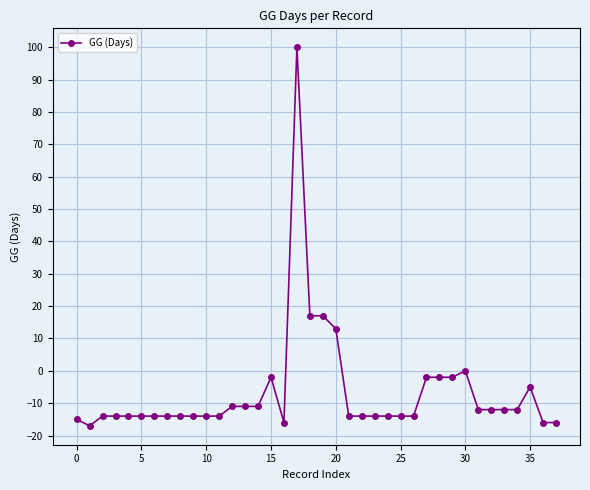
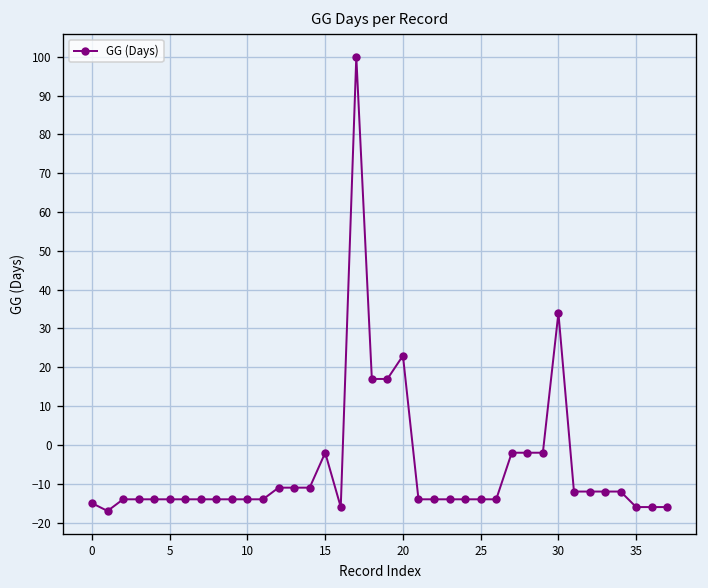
20: 13 -> 23
30: 0 -> 34
35: -5 -> -16
